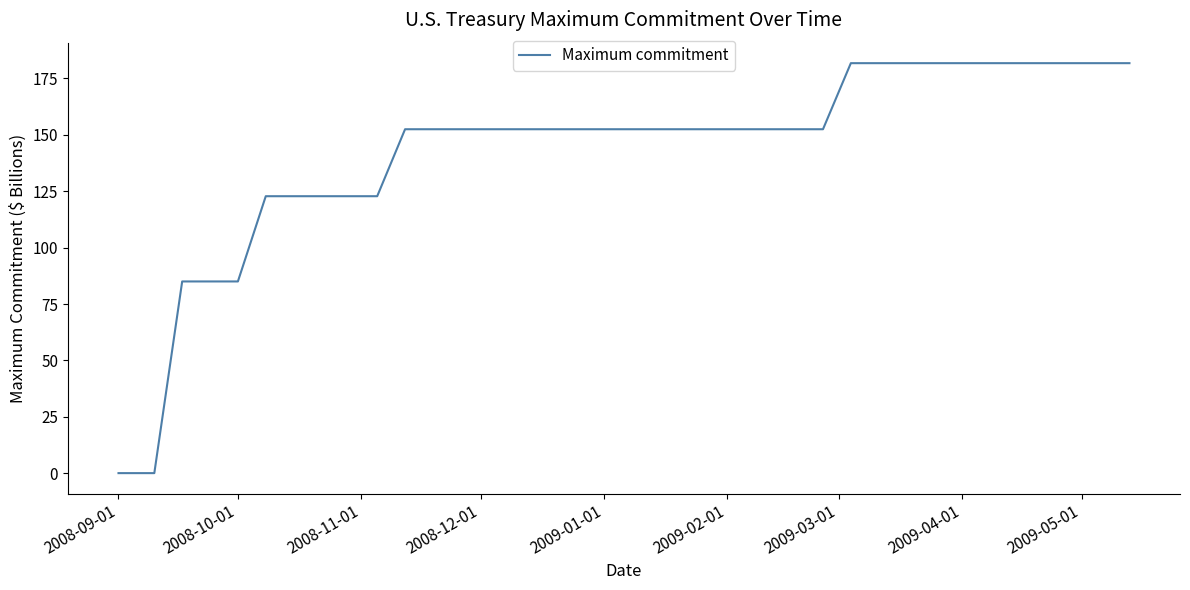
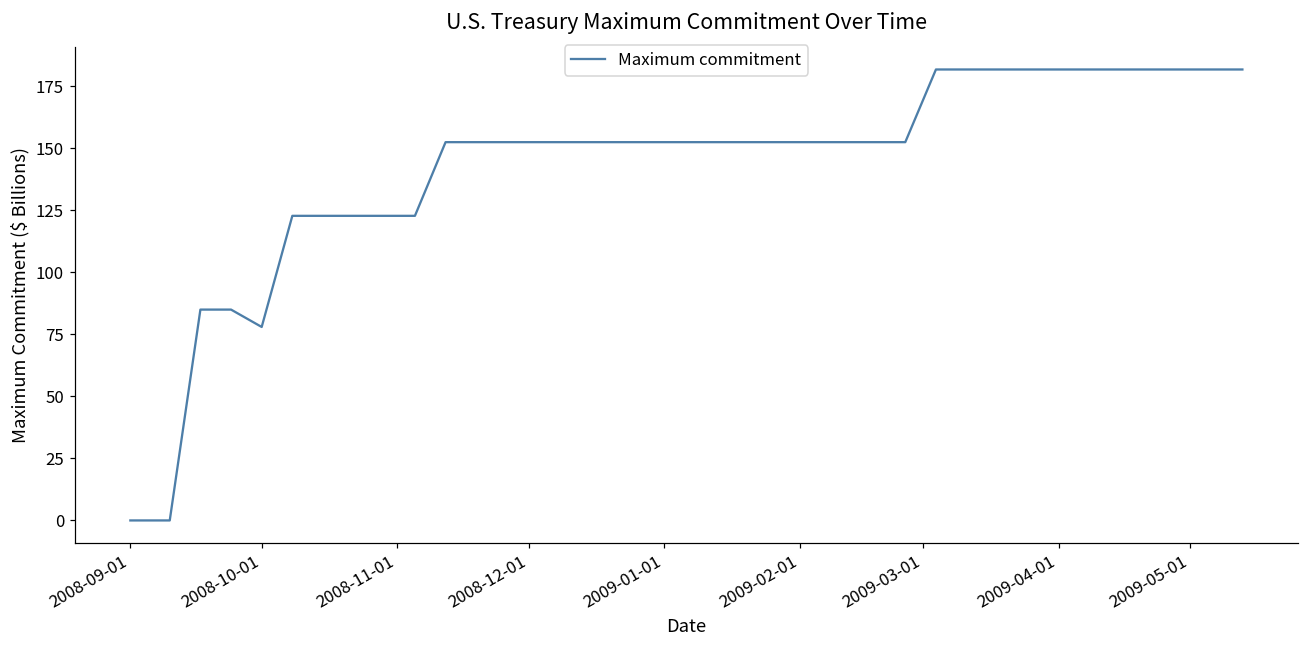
2008-10-01: 85 -> 78
